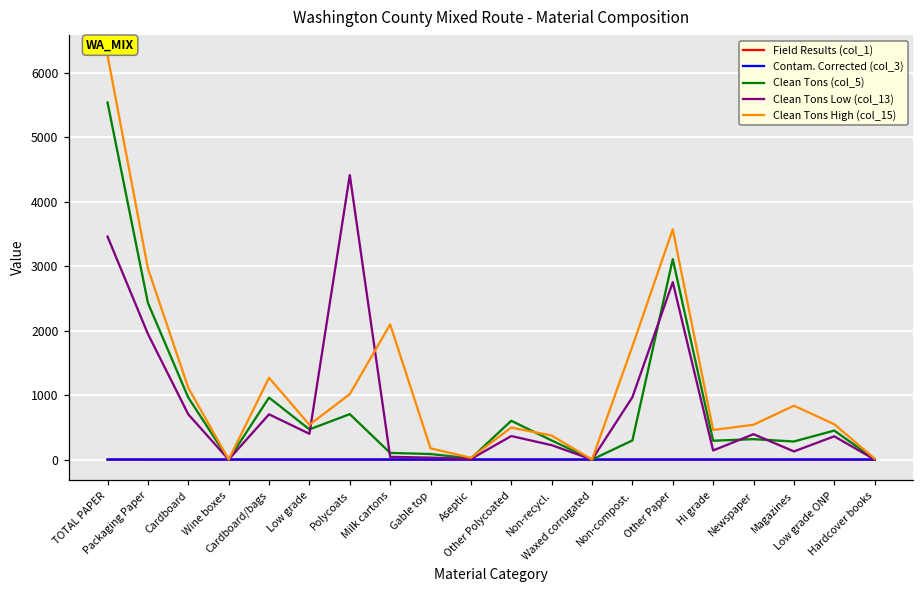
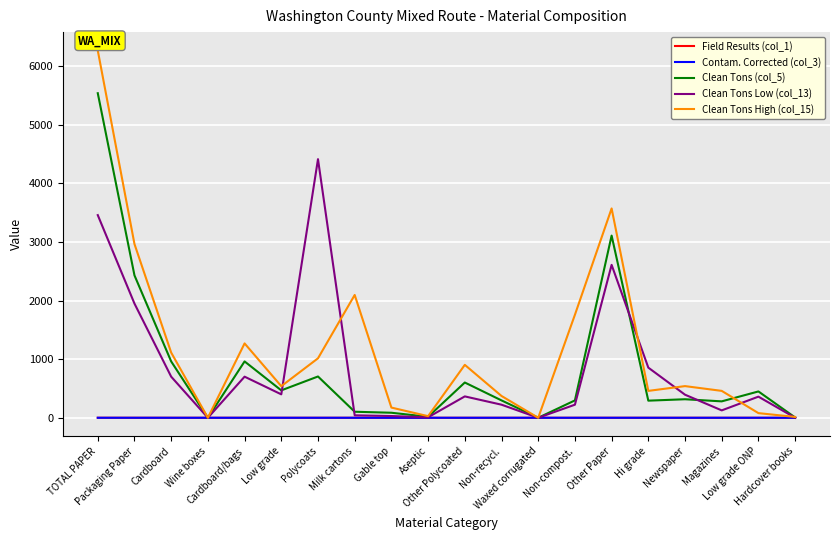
Clean Tons High (col_15), Other Polycoated: 500 -> 900
Clean Tons Low (col_13), Non-compost.: 1000 -> 200
Clean Tons Low (col_13), Other Paper: 2800 -> 2600
Clean Tons Low (col_13), Hi grade: 100 -> 900
Clean Tons High (col_15), Magazines: 800 -> 500
Clean Tons High (col_15), Low grade ONP: 500 -> 100
